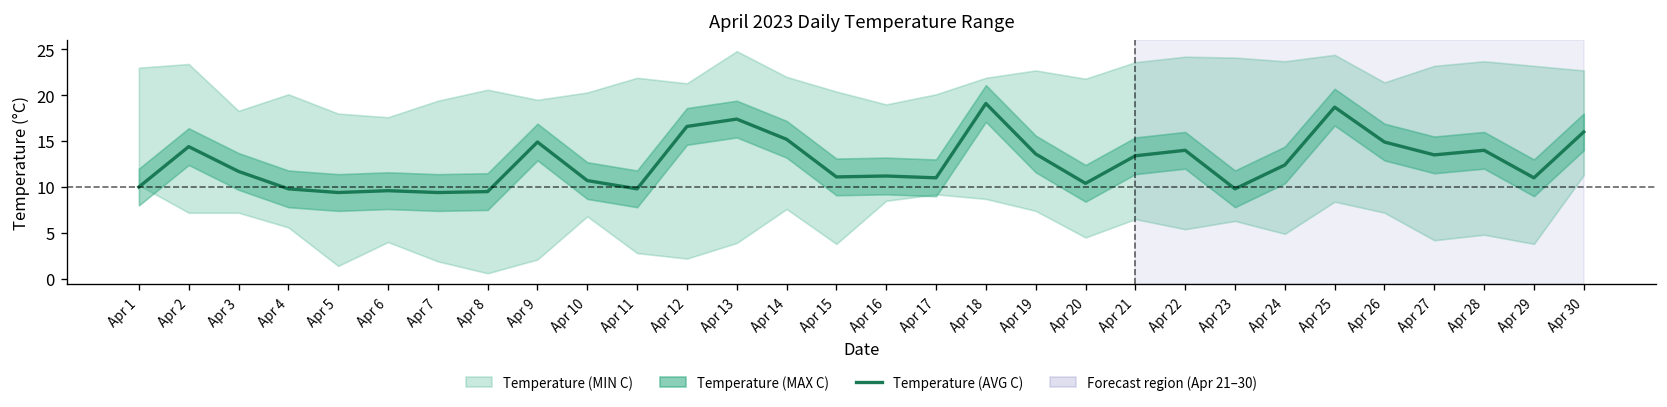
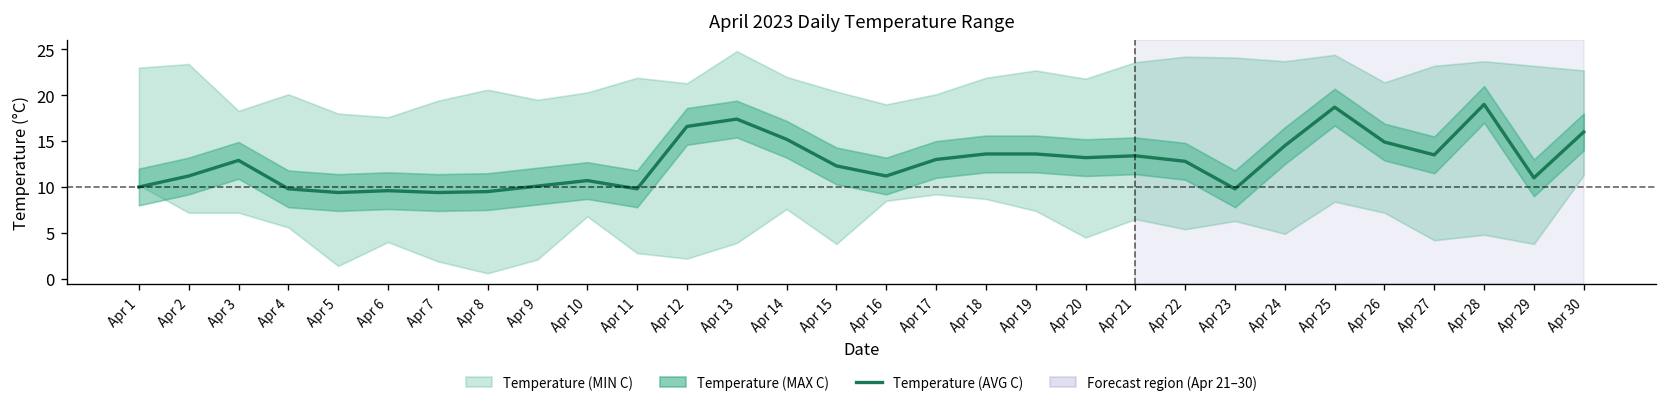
Temperature (AVG C), Apr 2: 14 -> 11
Temperature (AVG C), Apr 3: 12 -> 13
Temperature (AVG C), Apr 9: 15 -> 10
Temperature (AVG C), Apr 15: 11 -> 12
Temperature (AVG C), Apr 17: 11 -> 13
Temperature (AVG C), Apr 18: 19 -> 14
Temperature (AVG C), Apr 20: 10 -> 13
Temperature (AVG C), Apr 22: 14 -> 13
Temperature (AVG C), Apr 24: 12 -> 15
Temperature (AVG C), Apr 28: 14 -> 19
